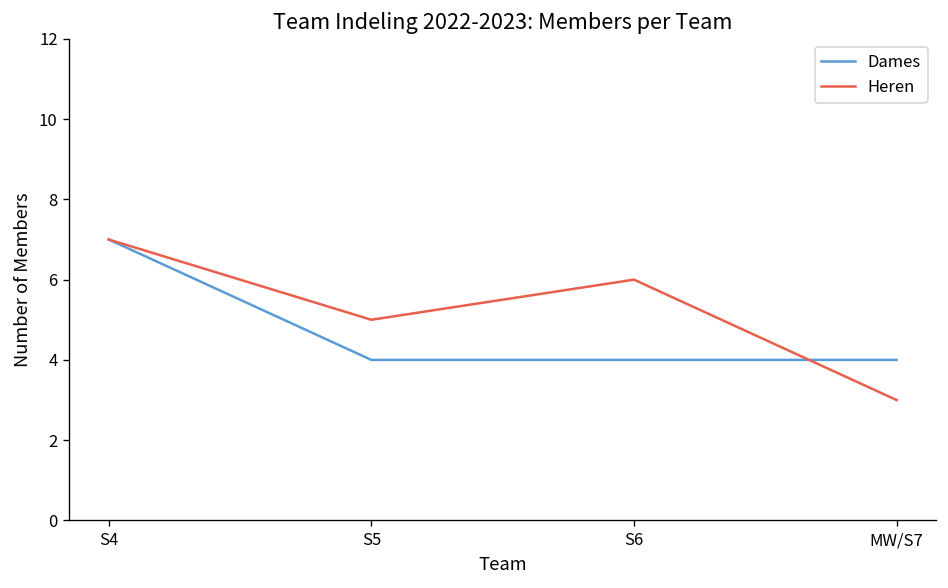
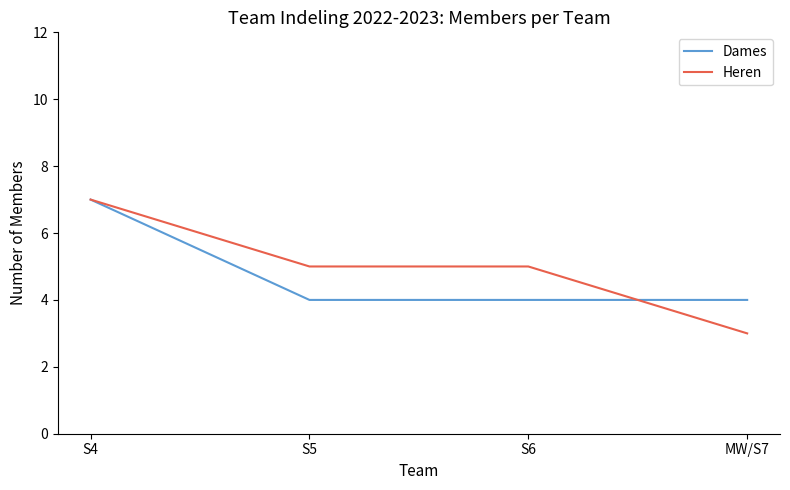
Heren, S6: 6 -> 5
